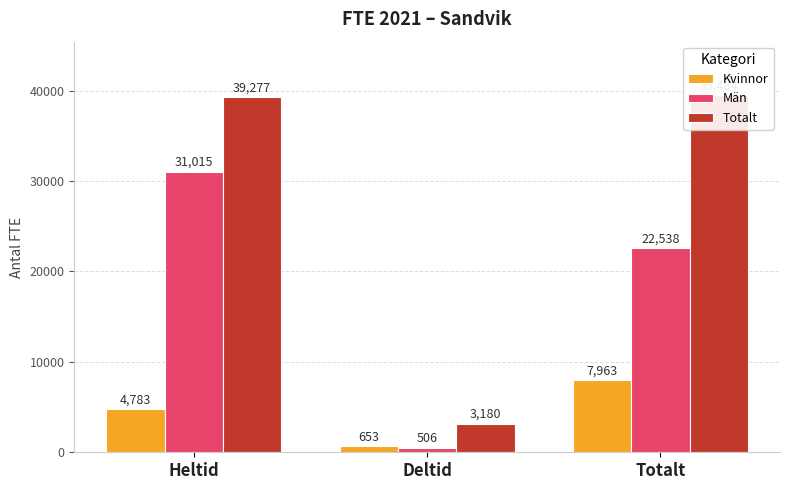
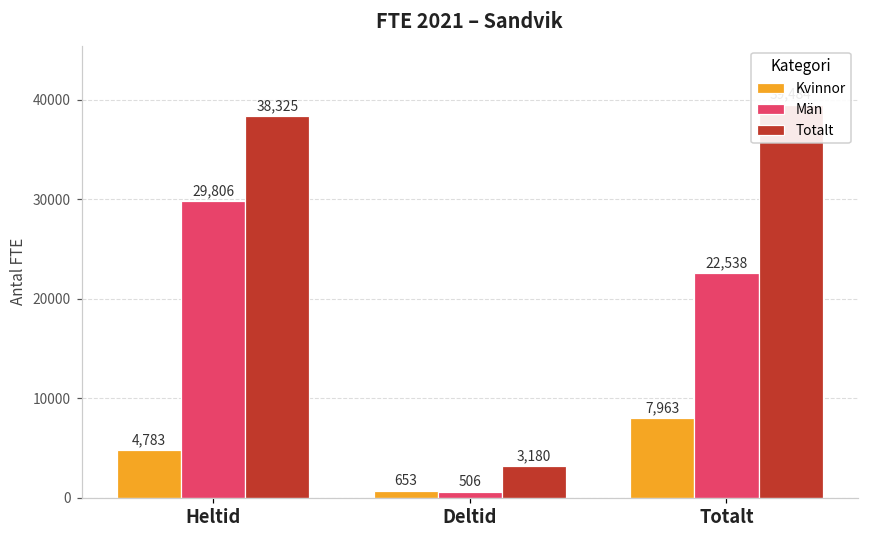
Män, Heltid: 31,015 -> 29,806
Totalt, Heltid: 39,277 -> 38,325
